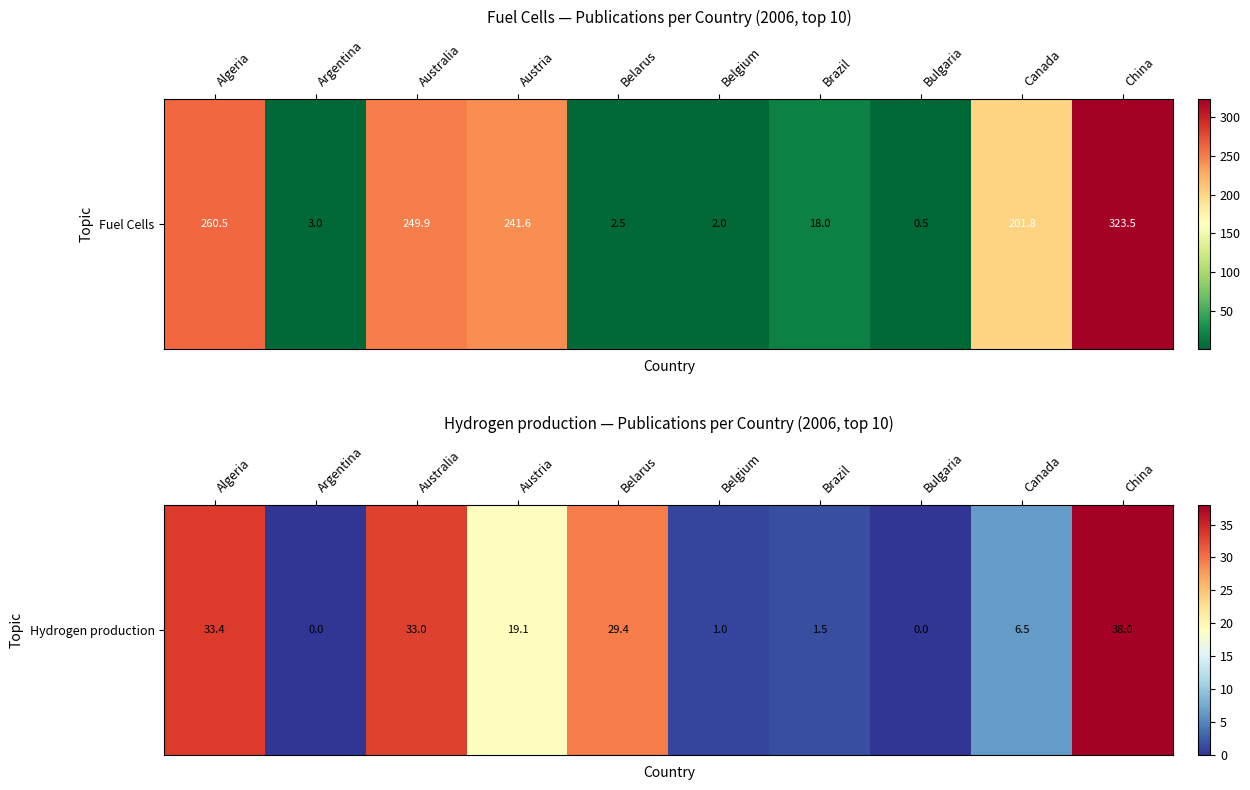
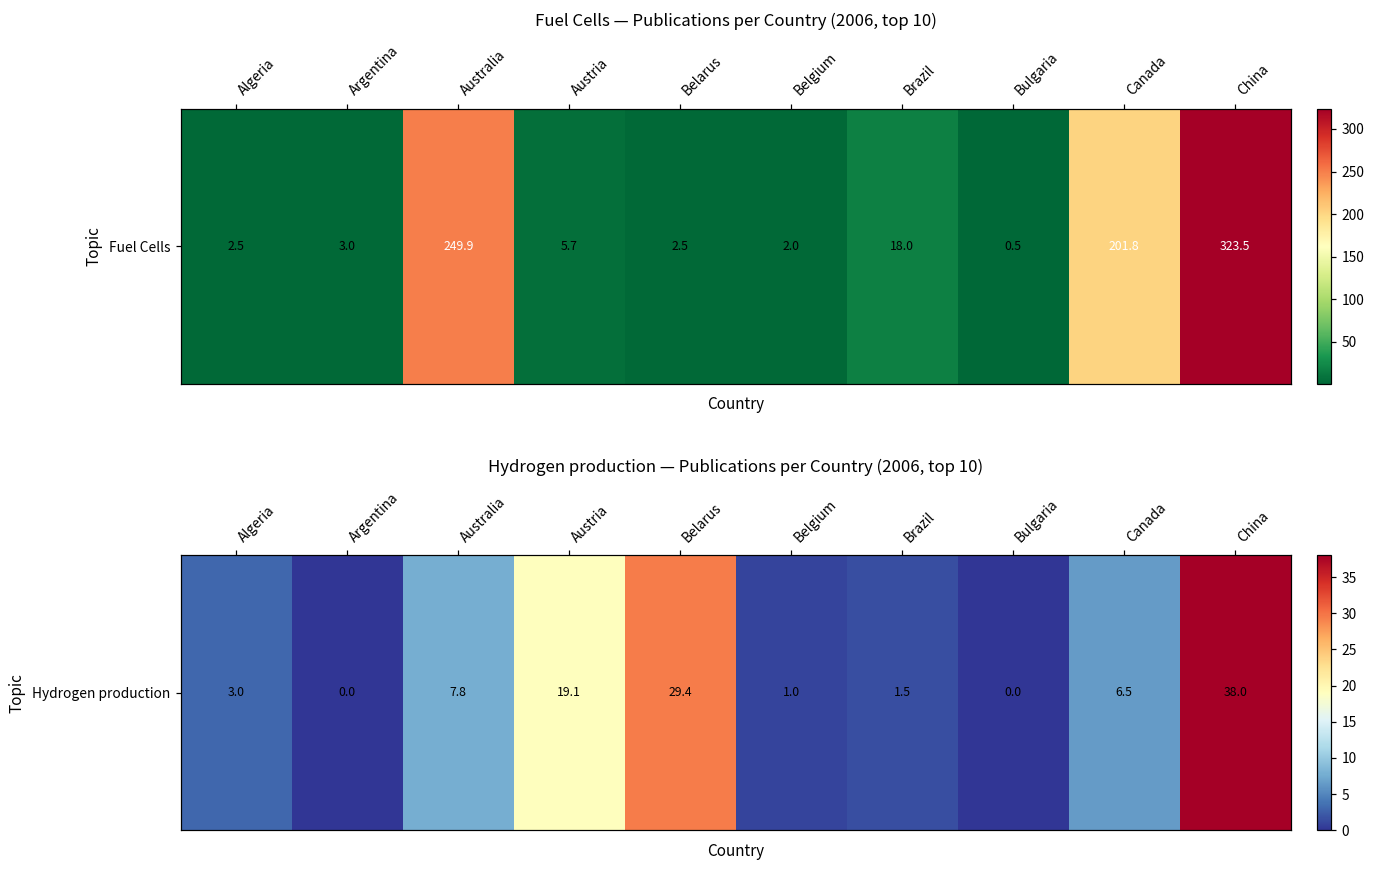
Fuel Cells — Publications per Country (2006, top 10), Fuel Cells, Algeria: 260.5 -> 2.5
Fuel Cells — Publications per Country (2006, top 10), Fuel Cells, Austria: 241.6 -> 5.7
Hydrogen production — Publications per Country (2006, top 10), Hydrogen production, Algeria: 33.4 -> 3.0
Hydrogen production — Publications per Country (2006, top 10), Hydrogen production, Australia: 33.0 -> 7.8
